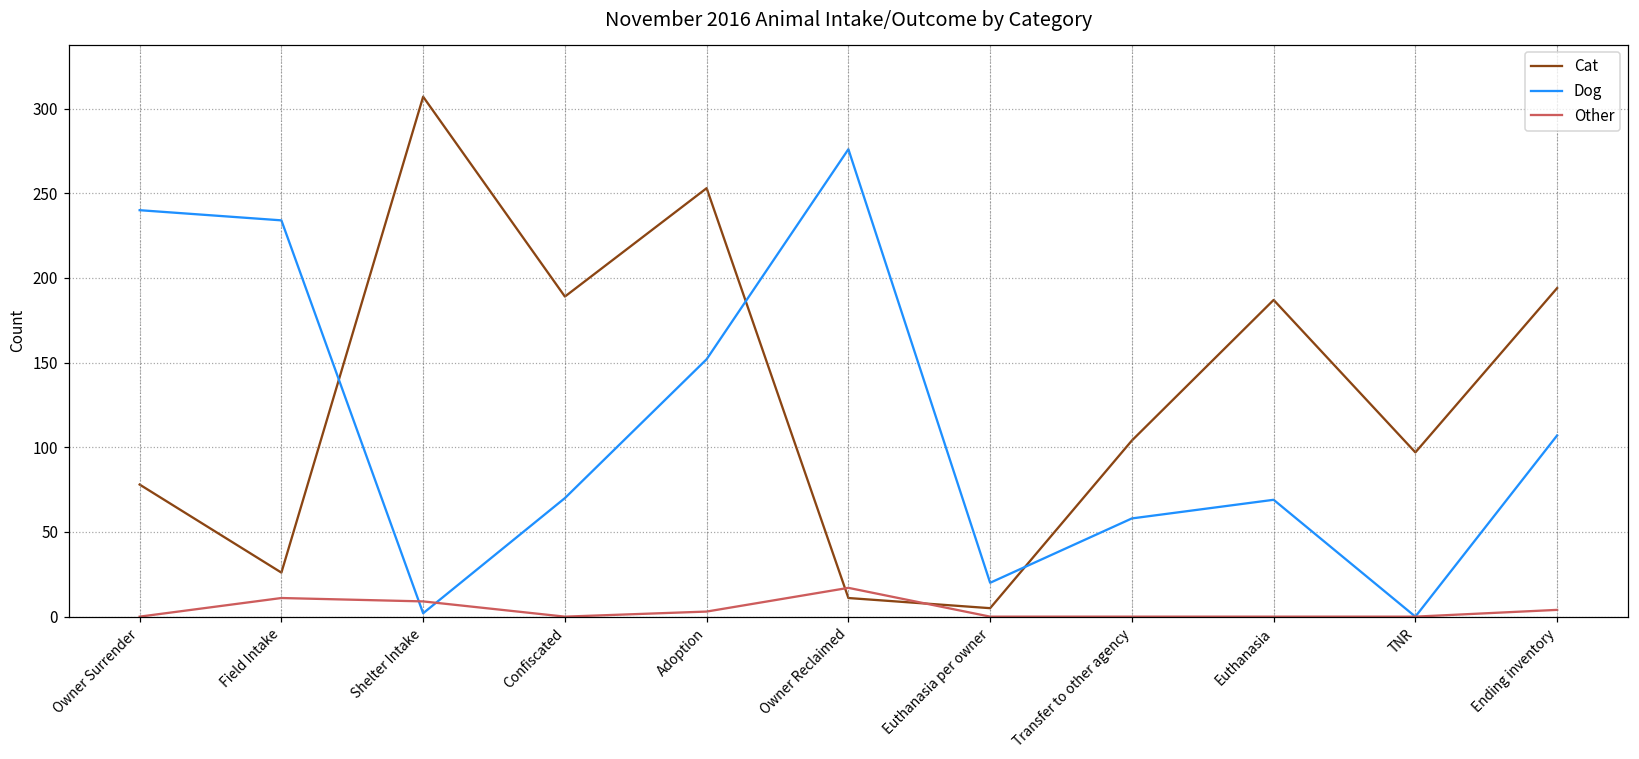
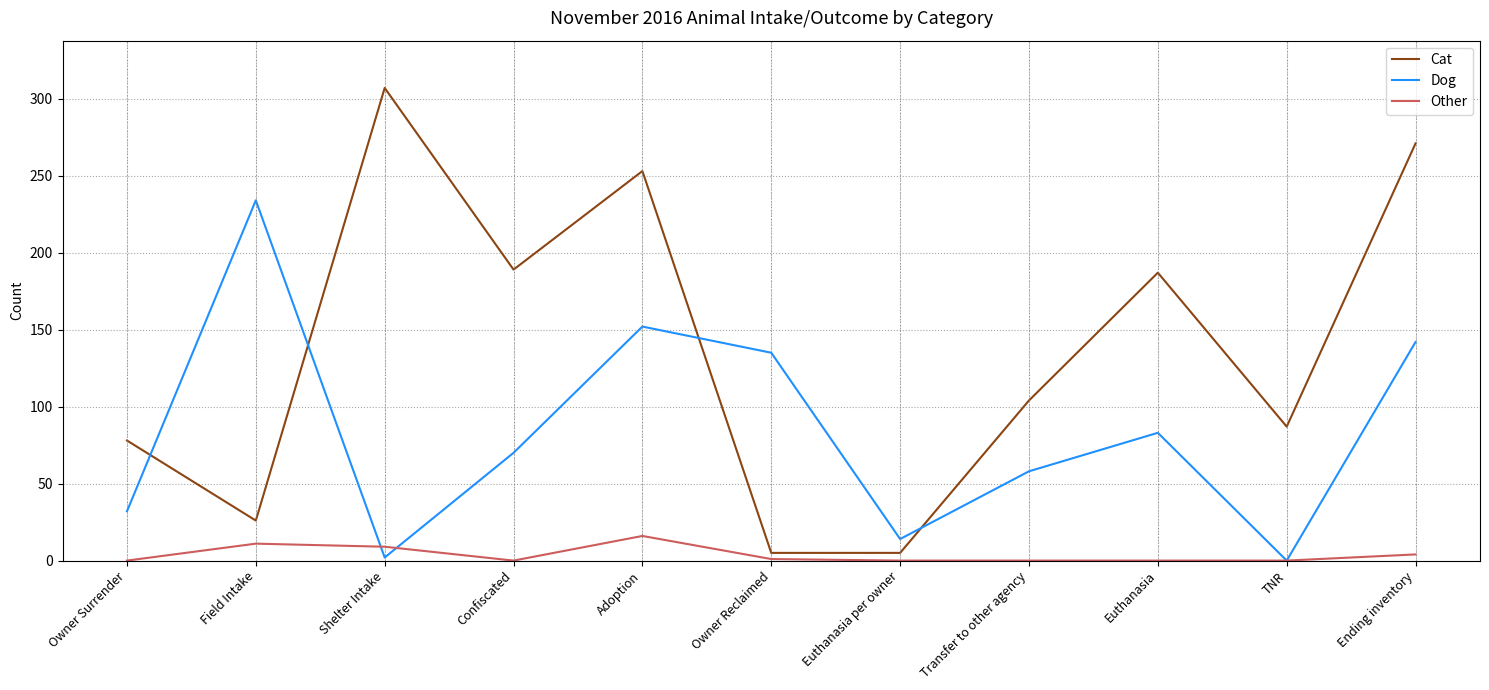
Dog, Owner Surrender: 240 -> 32
Other, Adoption: 3 -> 16
Cat, Owner Reclaimed: 11 -> 5
Dog, Owner Reclaimed: 276 -> 135
Other, Owner Reclaimed: 17 -> 1
Dog, Euthanasia per owner: 20 -> 14
Dog, Euthanasia: 69 -> 83
Cat, TNR: 97 -> 87
Cat, Ending inventory: 194 -> 271
Dog, Ending inventory: 107 -> 142
